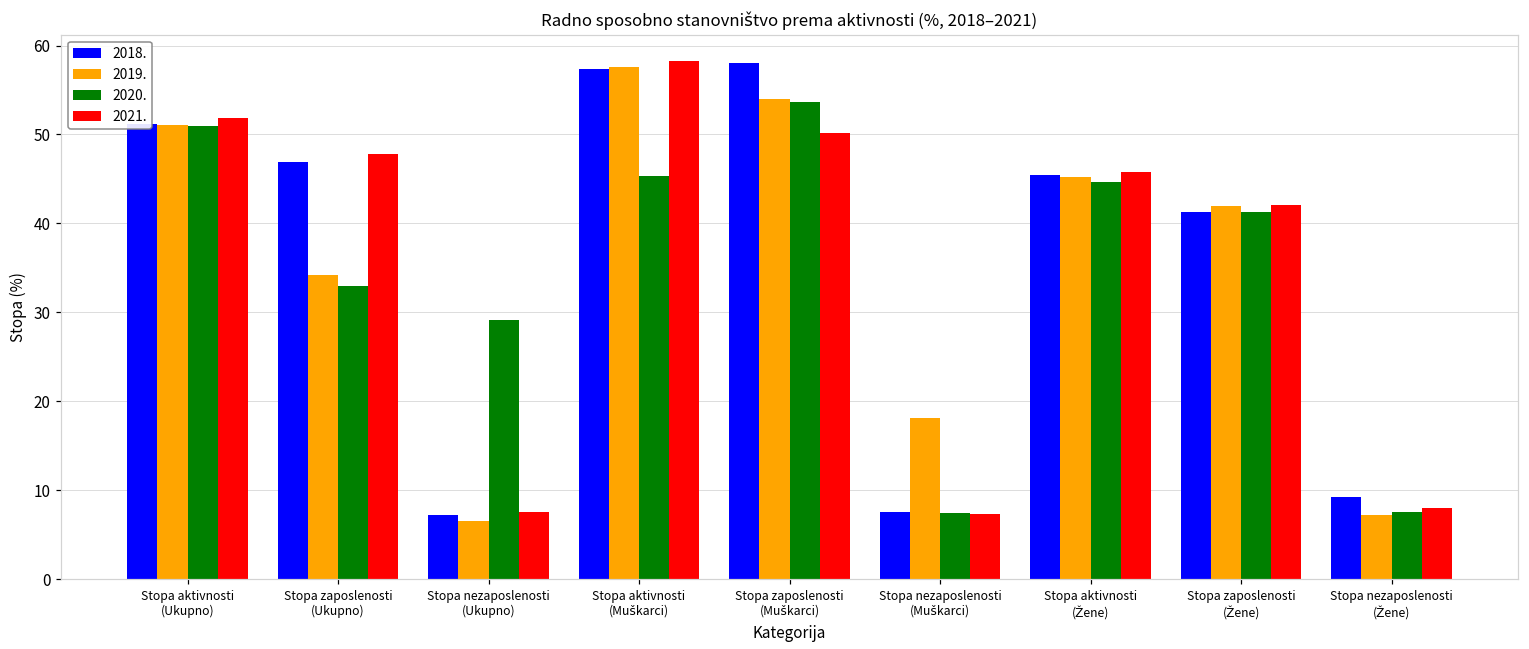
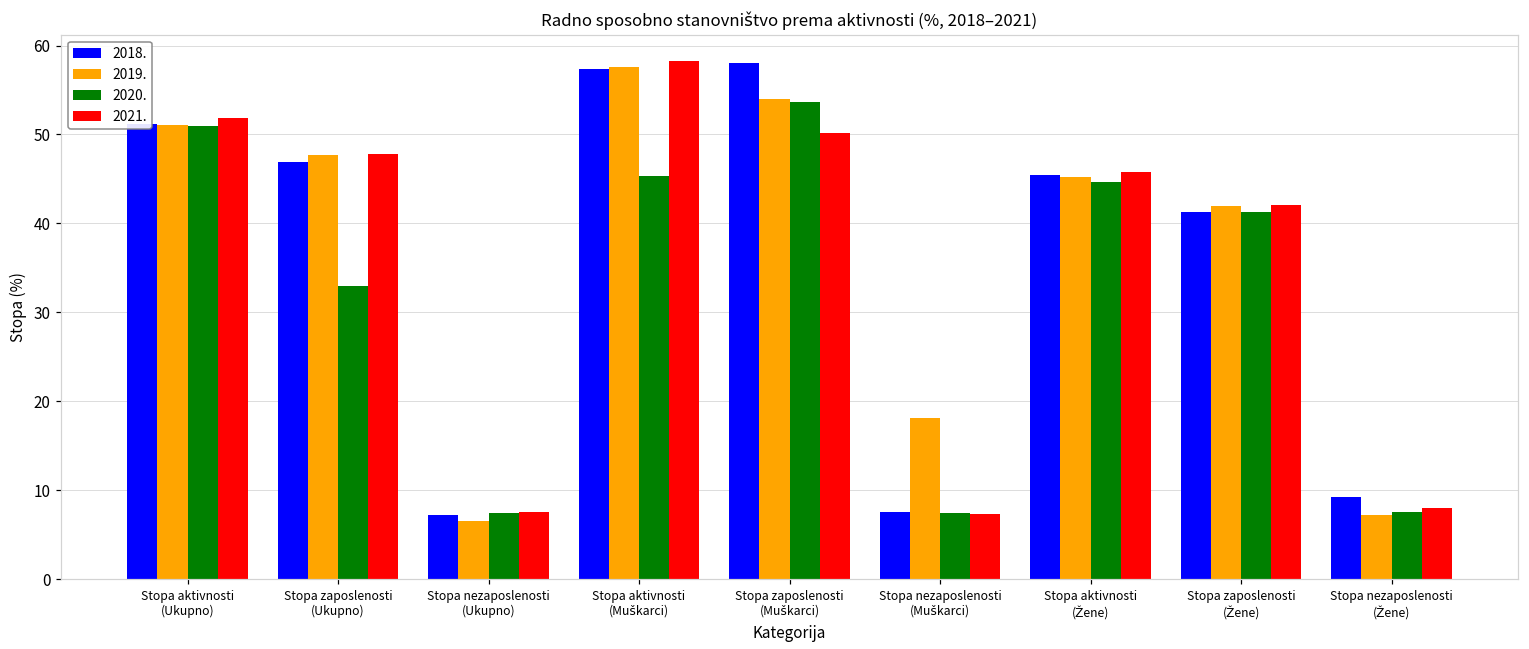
2019., Stopa zaposlenosti (Ukupno): 34 -> 48
2020., Stopa nezaposlenosti (Ukupno): 29 -> 8
